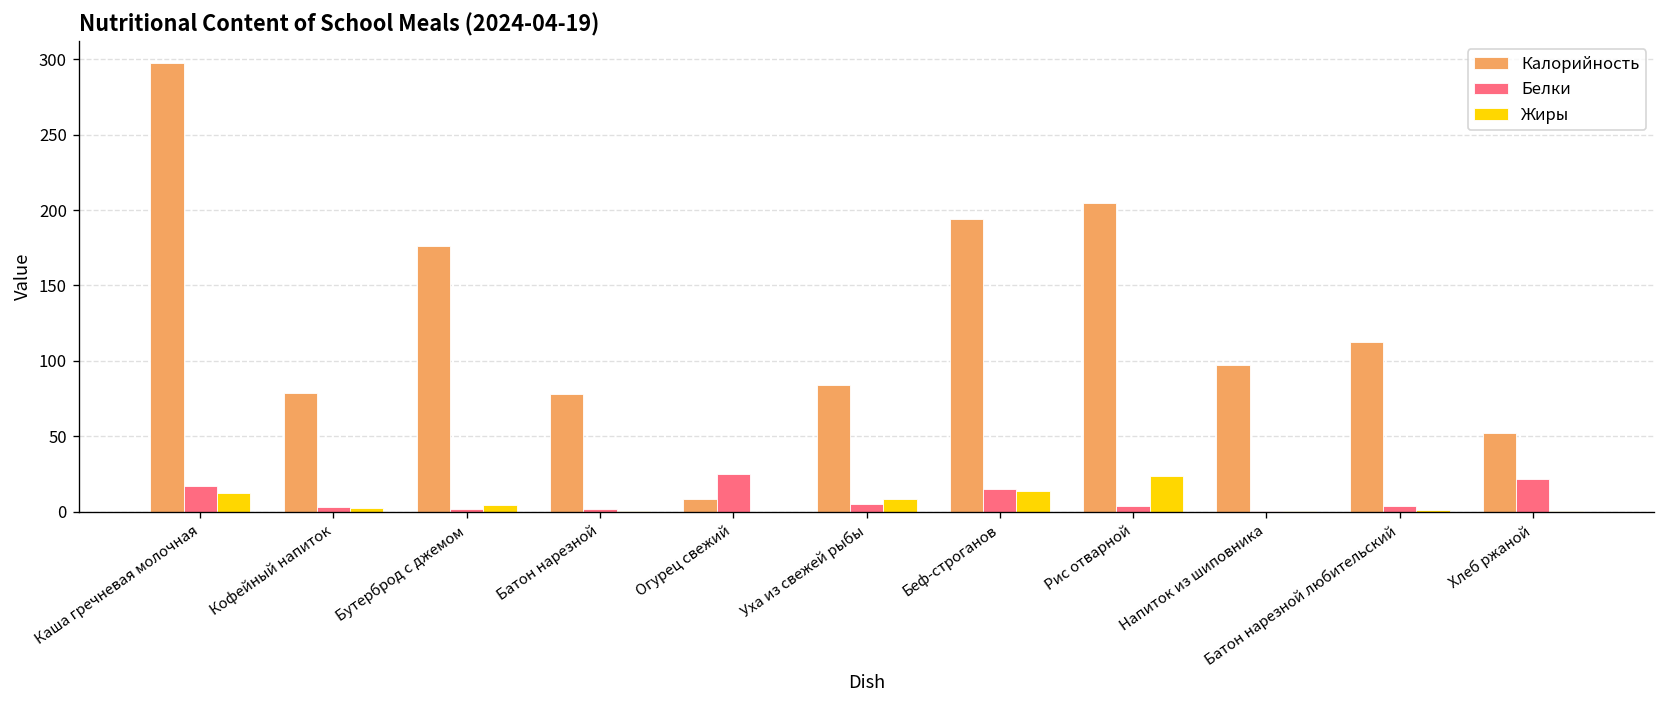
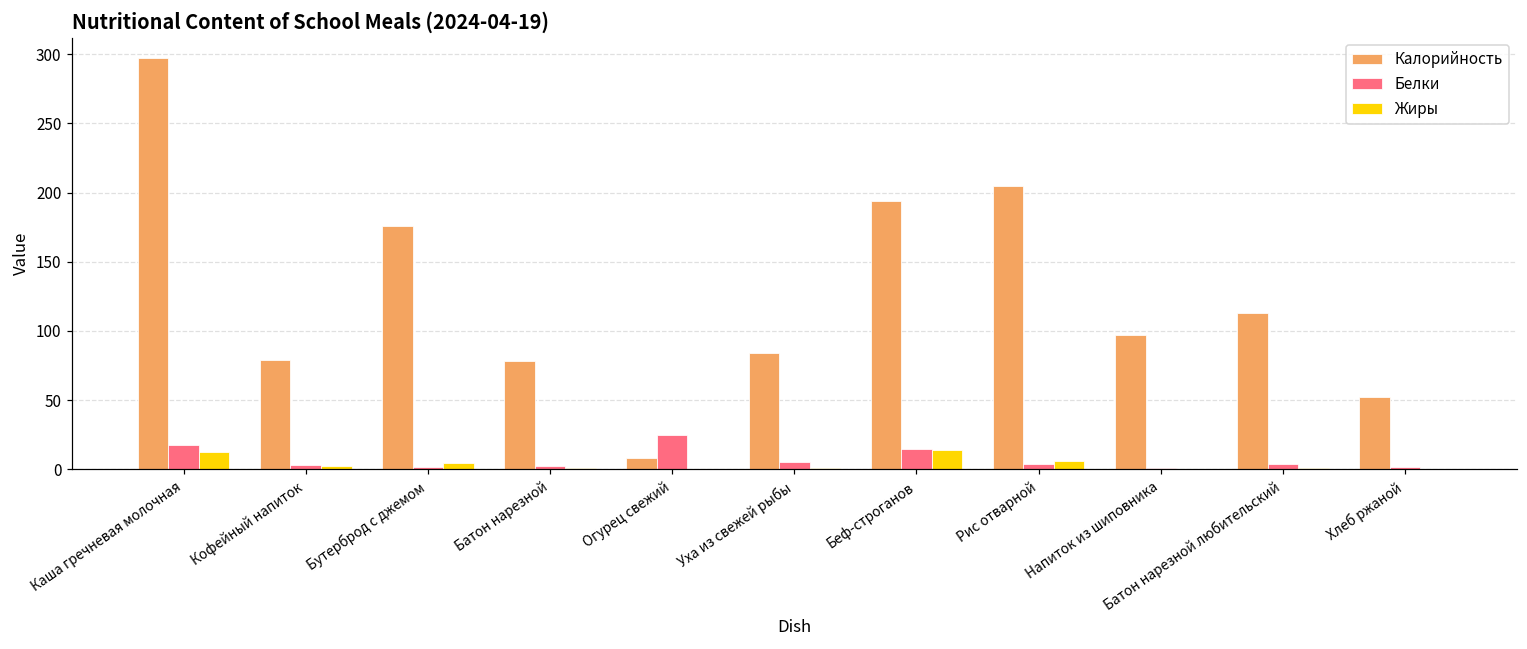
Жиры, Уха из свежей рыбы: 8 -> 1
Жиры, Рис отварной: 24 -> 6
Белки, Хлеб ржаной: 22 -> 2
